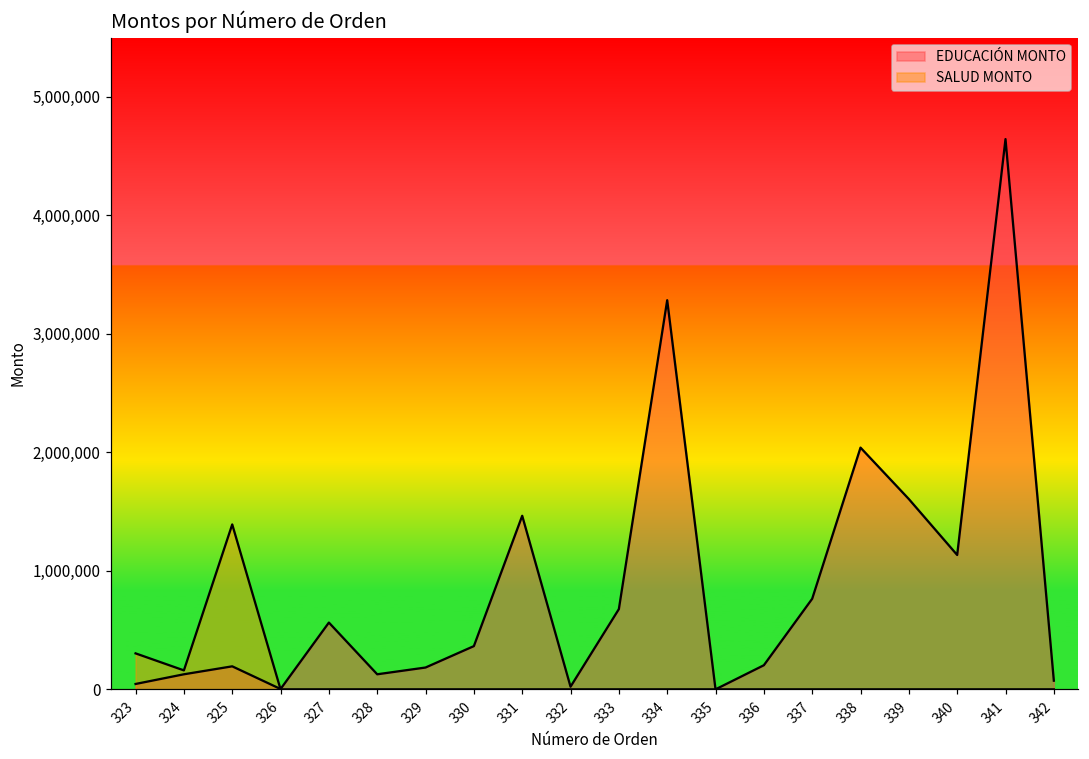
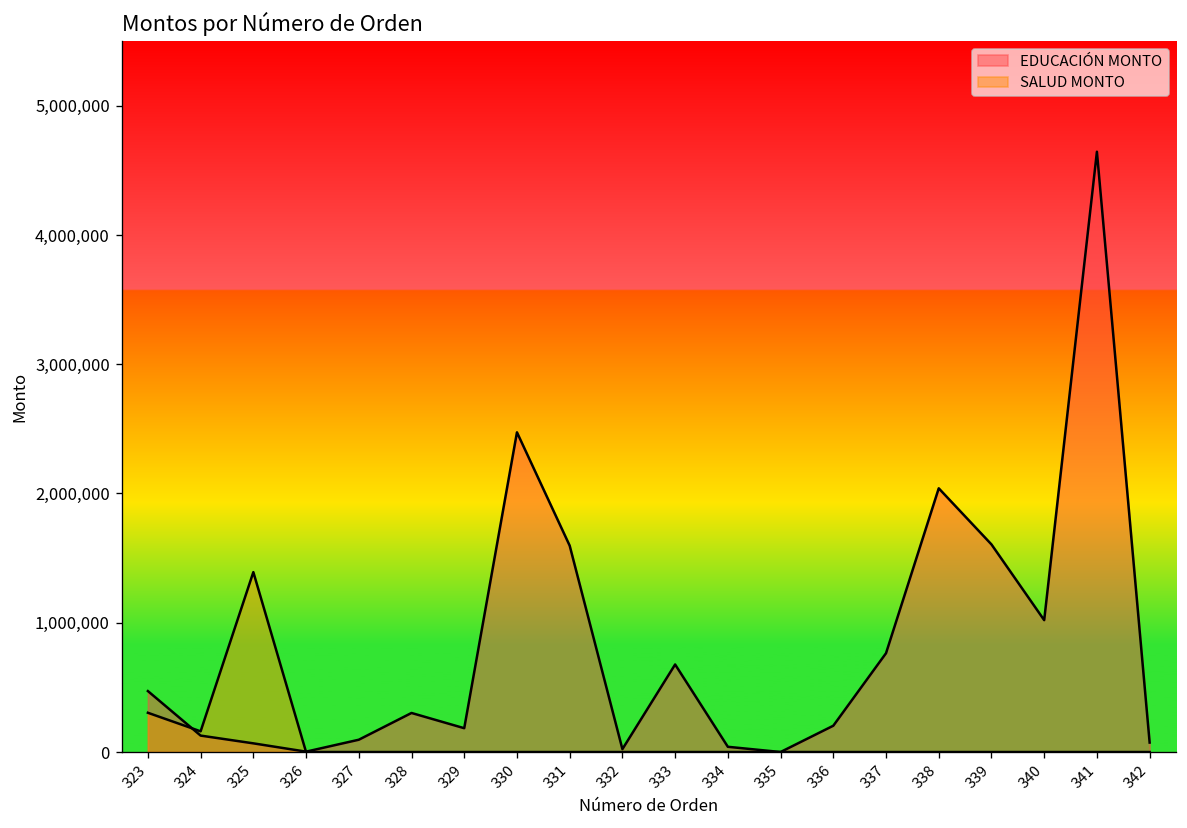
EDUCACIÓN MONTO, 323: 50,000 -> 470,000
EDUCACIÓN MONTO, 325: 190,000 -> 70,000
EDUCACIÓN MONTO, 327: 560,000 -> 100,000
EDUCACIÓN MONTO, 328: 130,000 -> 300,000
EDUCACIÓN MONTO, 330: 360,000 -> 2,470,000
EDUCACIÓN MONTO, 331: 1,460,000 -> 1,600,000
EDUCACIÓN MONTO, 334: 3,280,000 -> 40,000
EDUCACIÓN MONTO, 340: 1,130,000 -> 1,020,000
